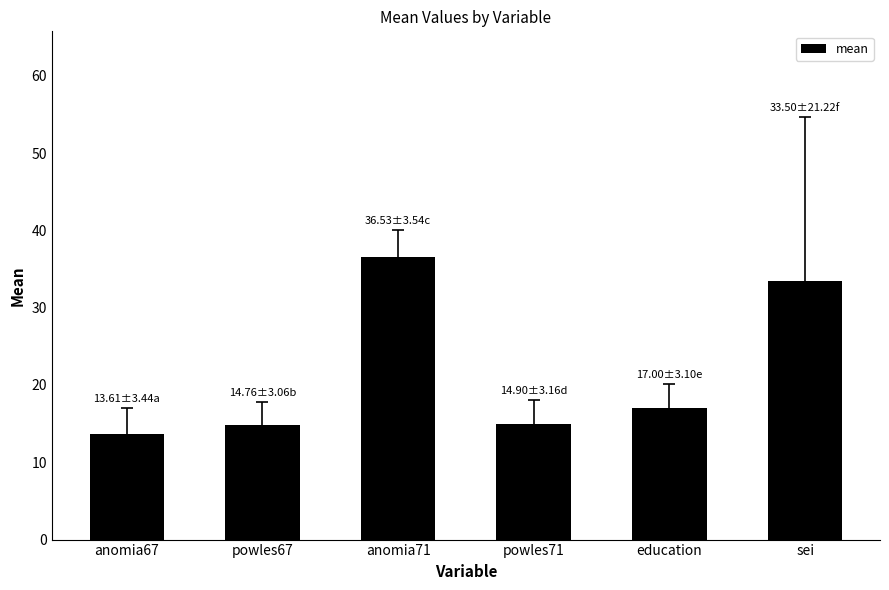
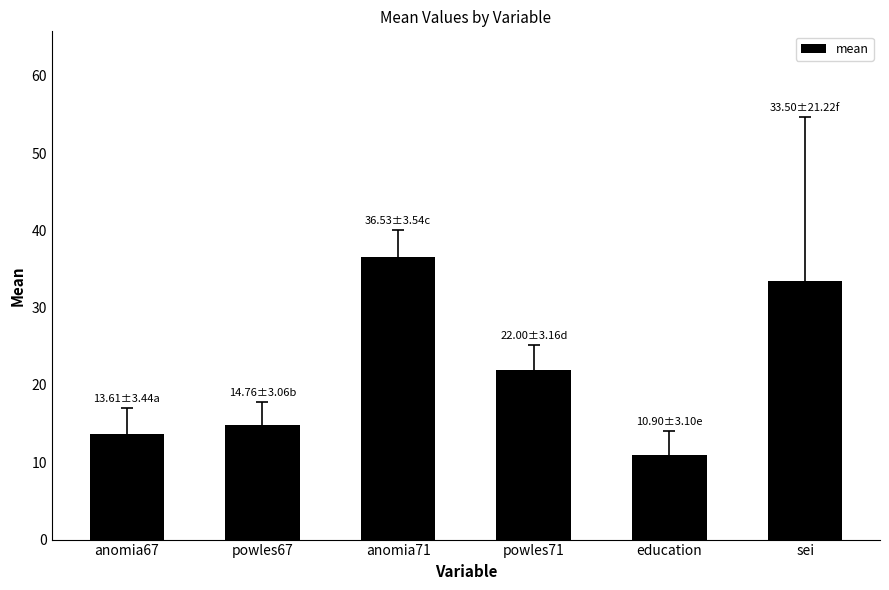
mean, powles71: 14.90±3.16d -> 22.00±3.16d
mean, education: 17.00±3.10e -> 10.90±3.10e
